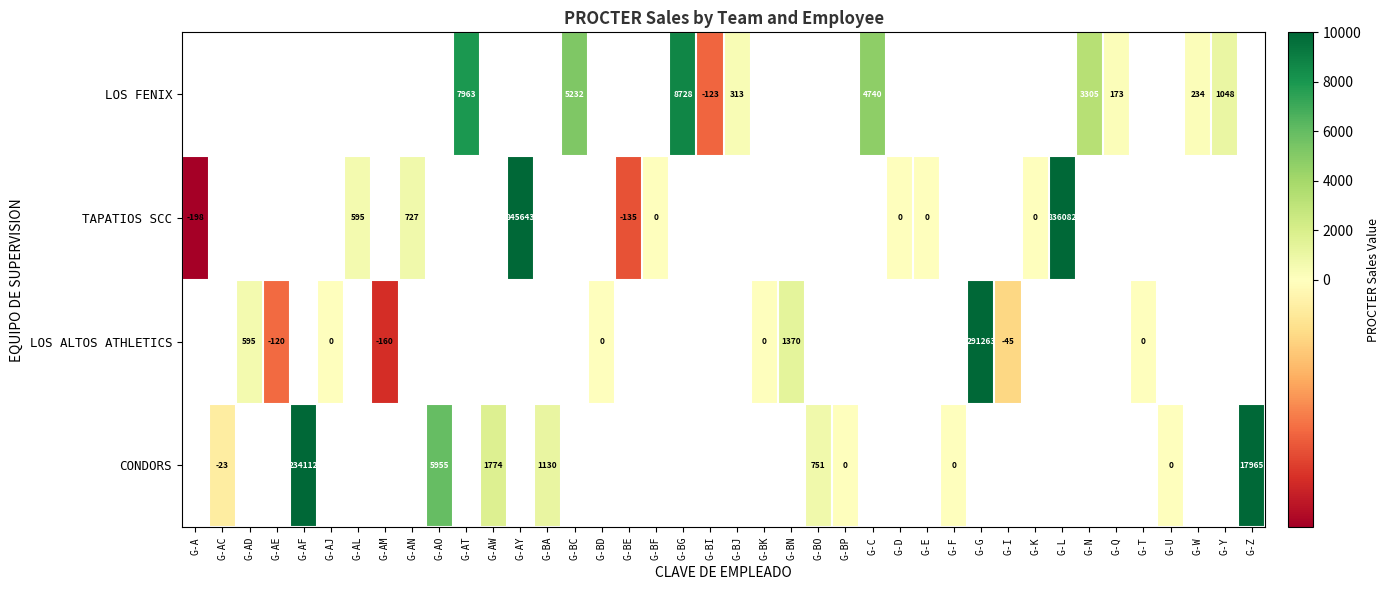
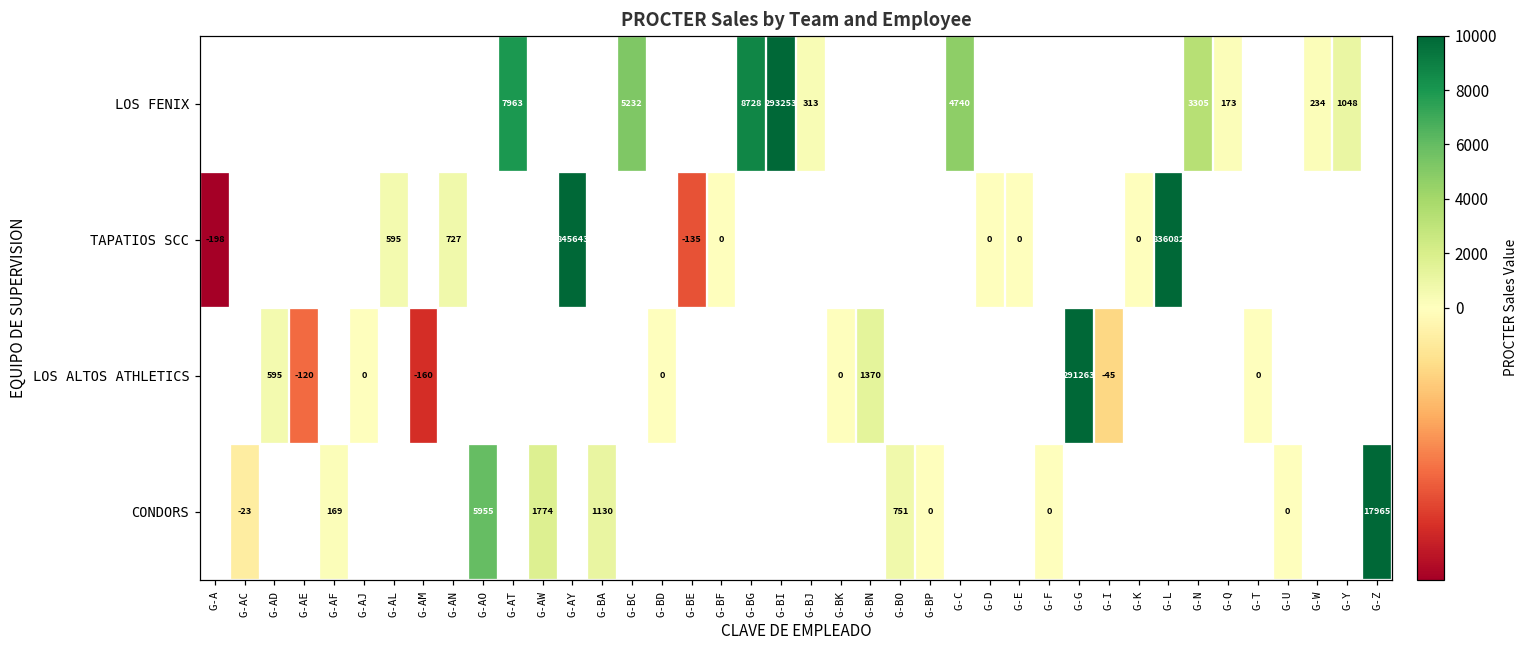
LOS FENIX, G-BI: -123 -> 293253
CONDORS, G-AF: 234112 -> 169
